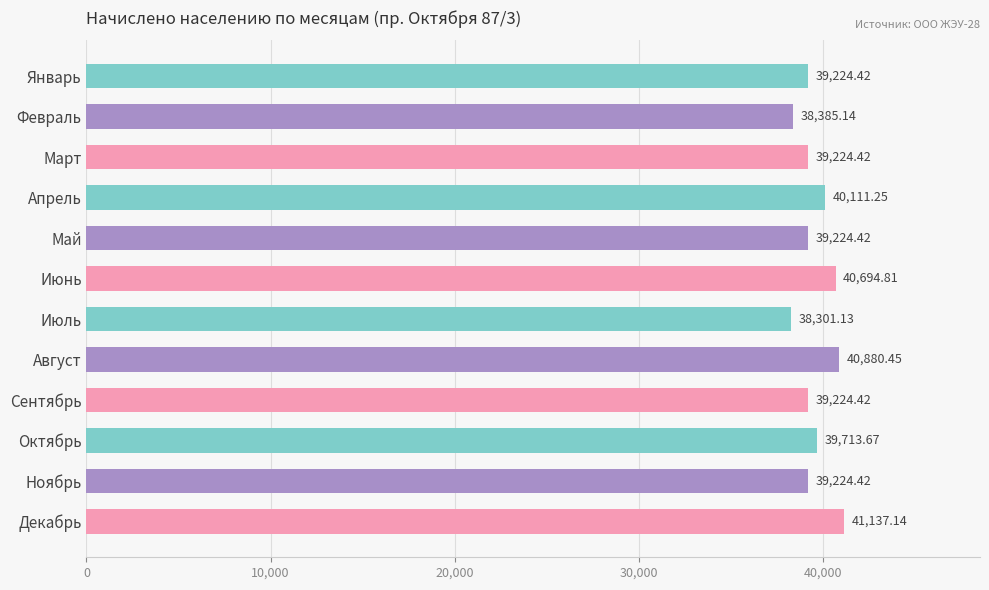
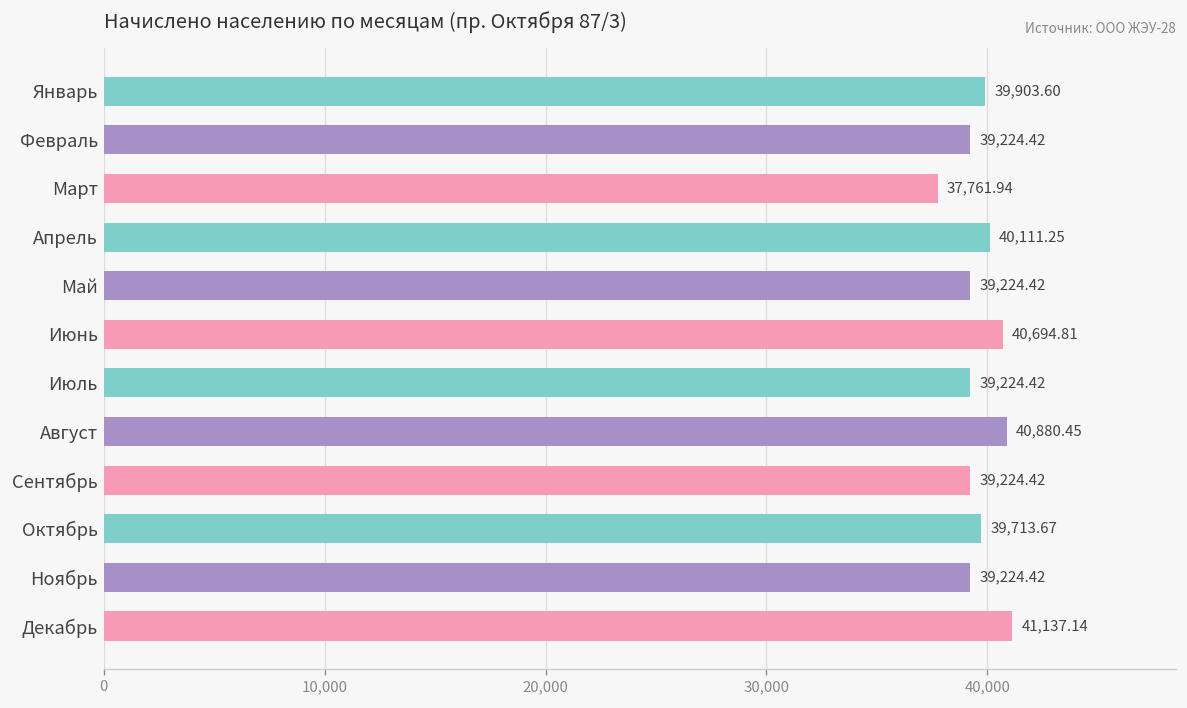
Январь: 39,224.42 -> 39,903.60
Февраль: 38,385.14 -> 39,224.42
Март: 39,224.42 -> 37,761.94
Июль: 38,301.13 -> 39,224.42
